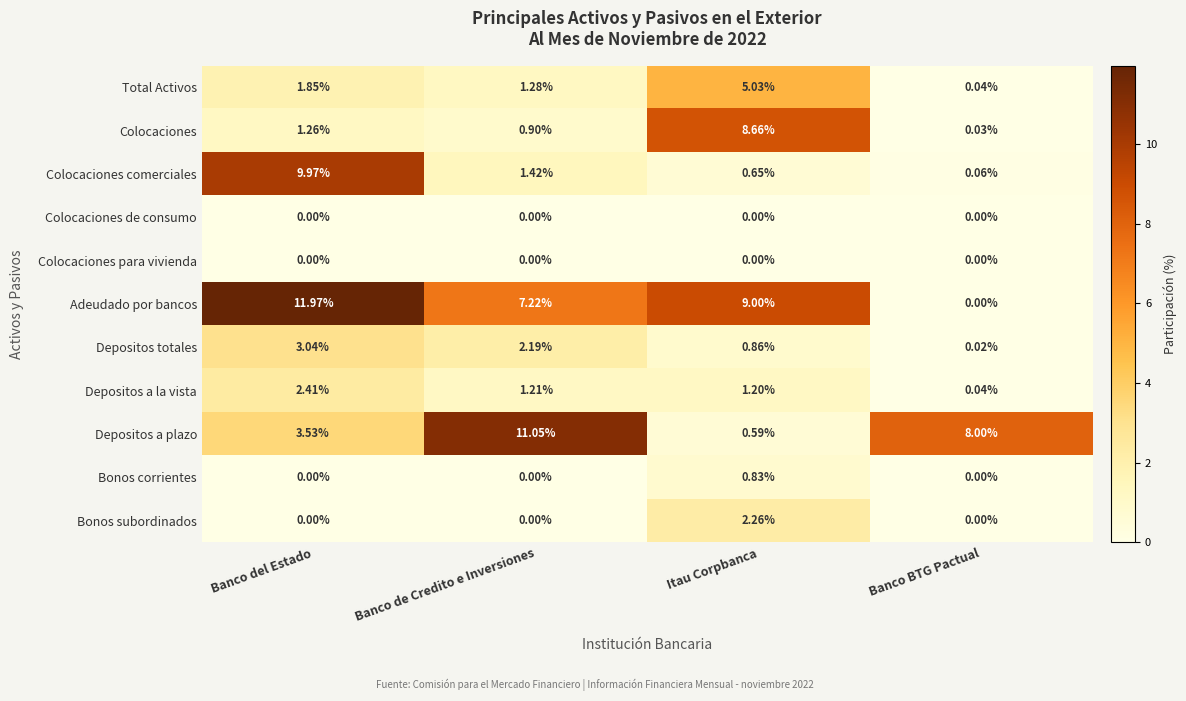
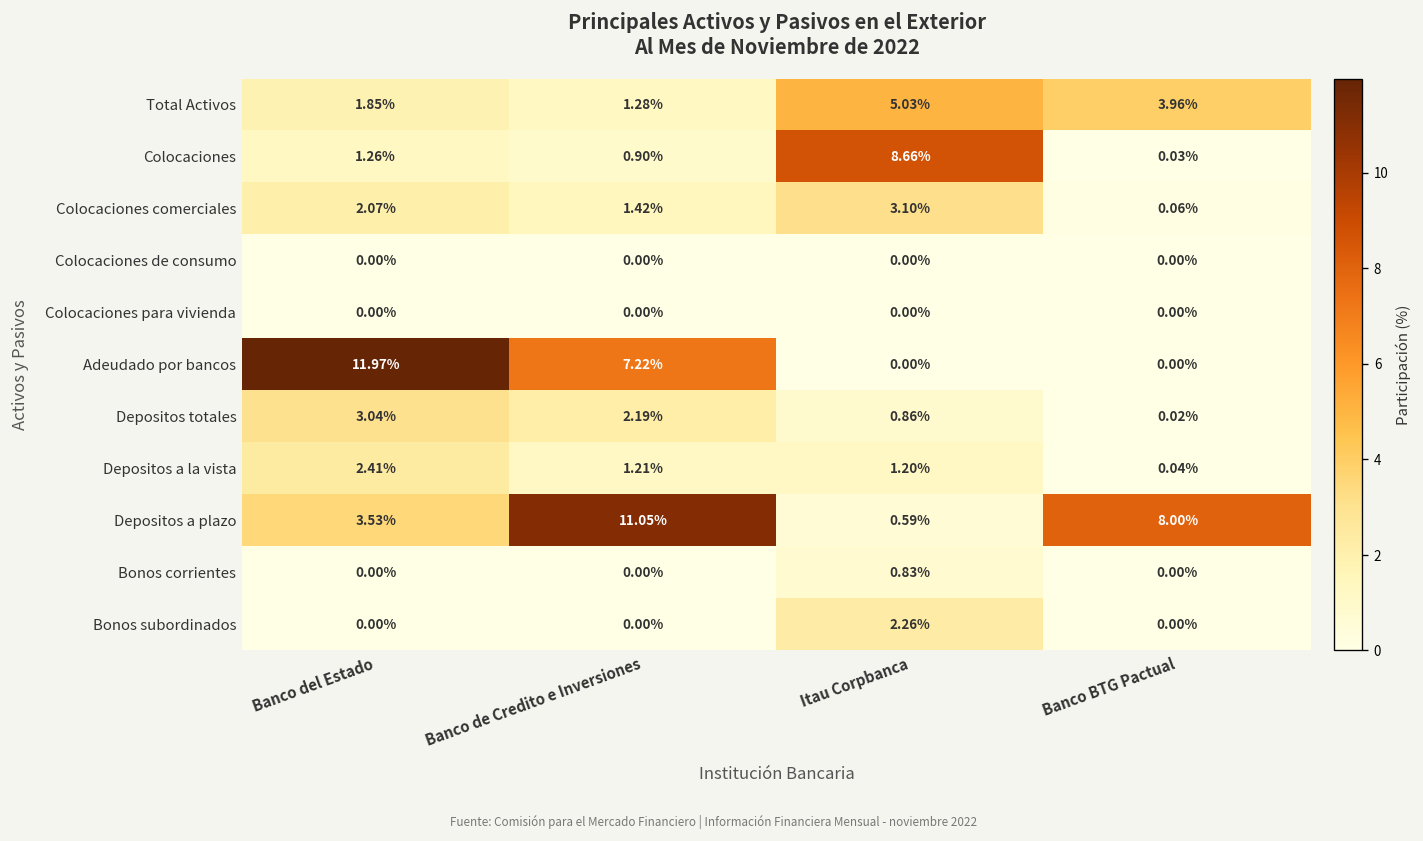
Total Activos, Banco BTG Pactual: 0.04% -> 3.96%
Colocaciones comerciales, Banco del Estado: 9.97% -> 2.07%
Colocaciones comerciales, Itau Corpbanca: 0.65% -> 3.10%
Adeudado por bancos, Itau Corpbanca: 9.00% -> 0.00%
